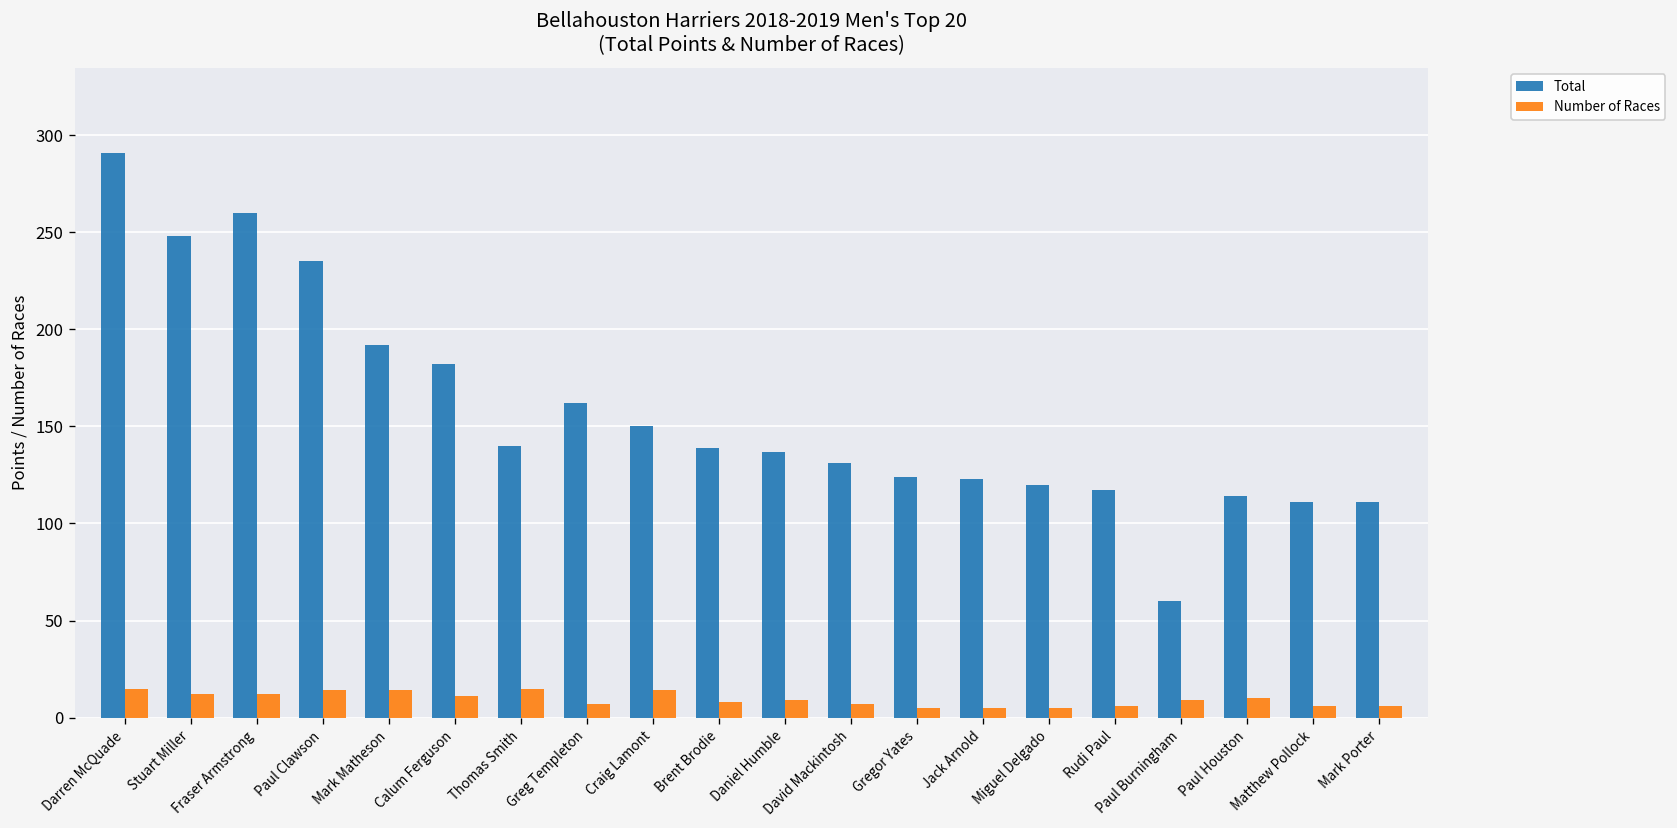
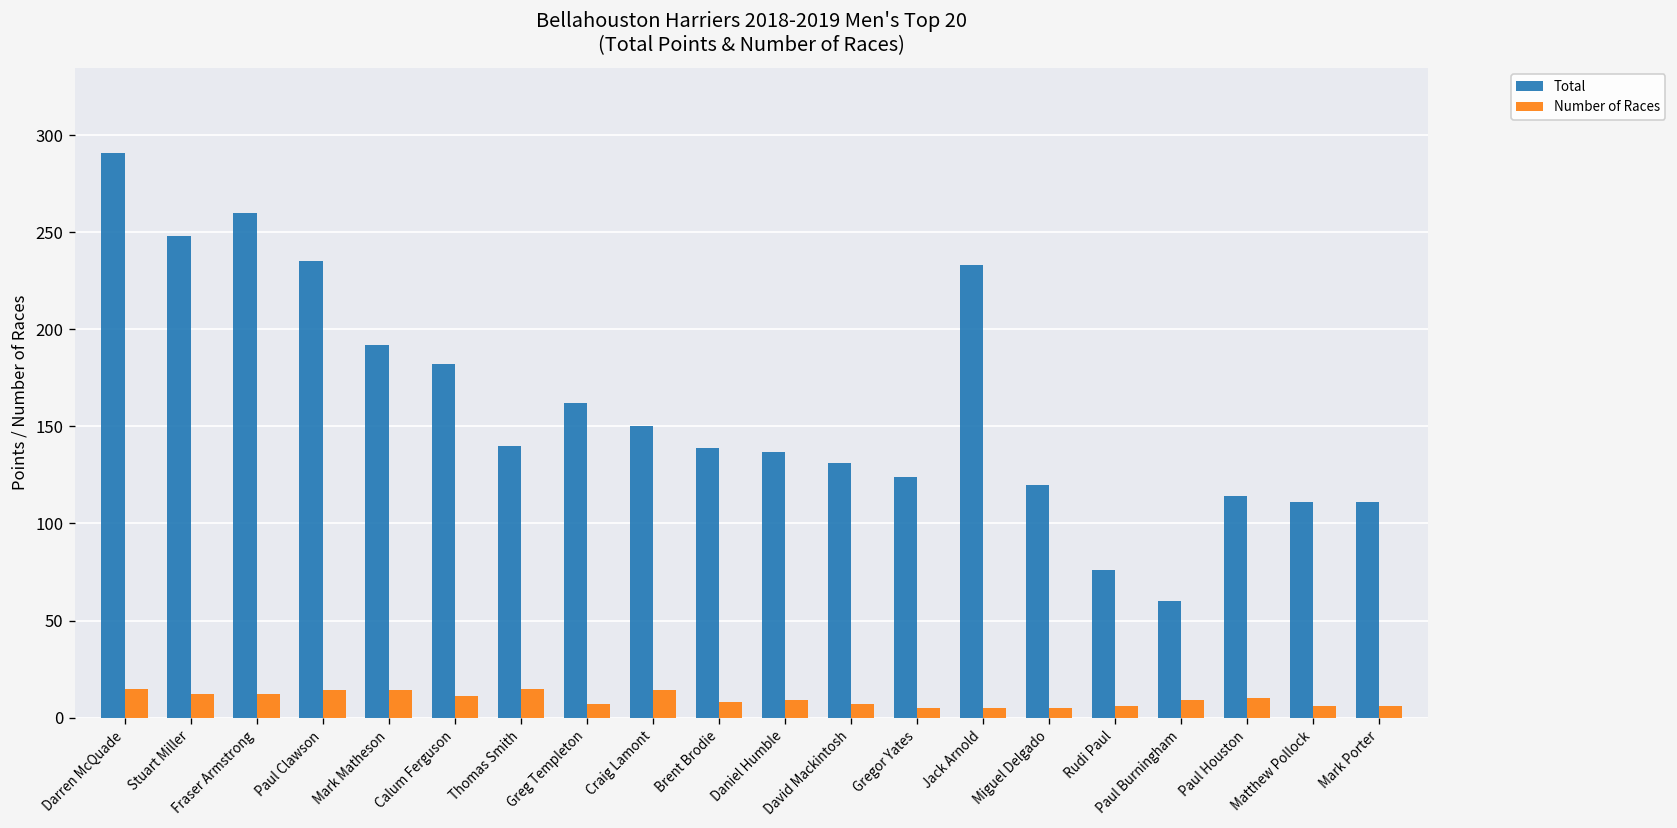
Total, Jack Arnold: 123 -> 233
Total, Rudi Paul: 117 -> 76
